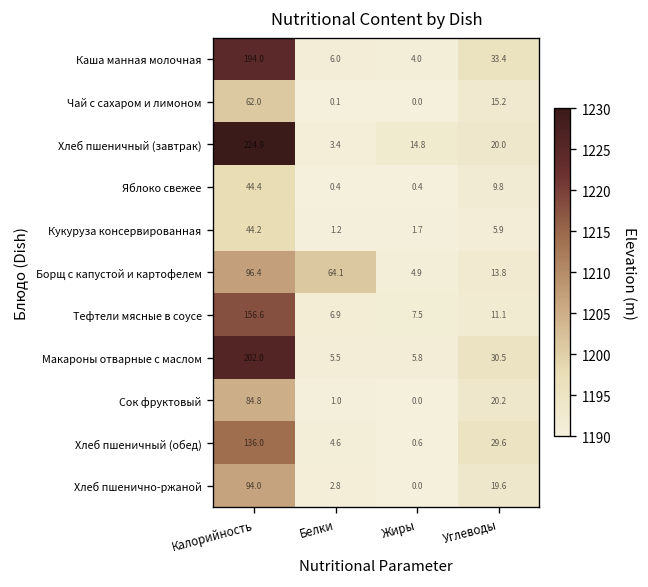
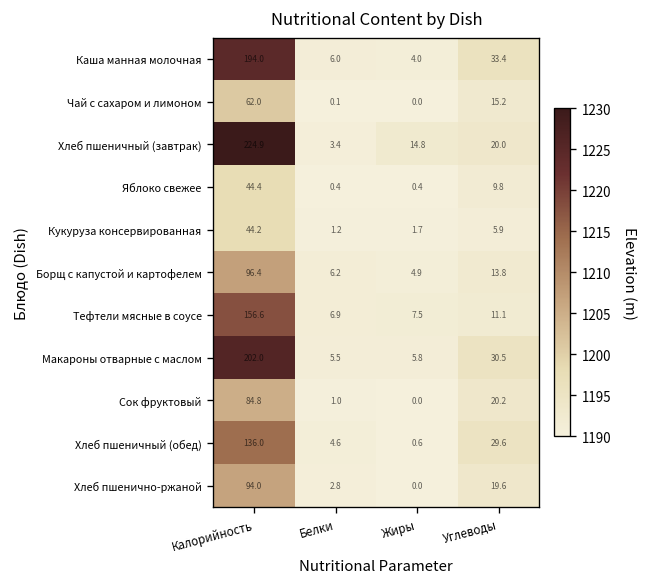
Борщ с капустой и картофелем, Белки: 64.1 -> 6.2
